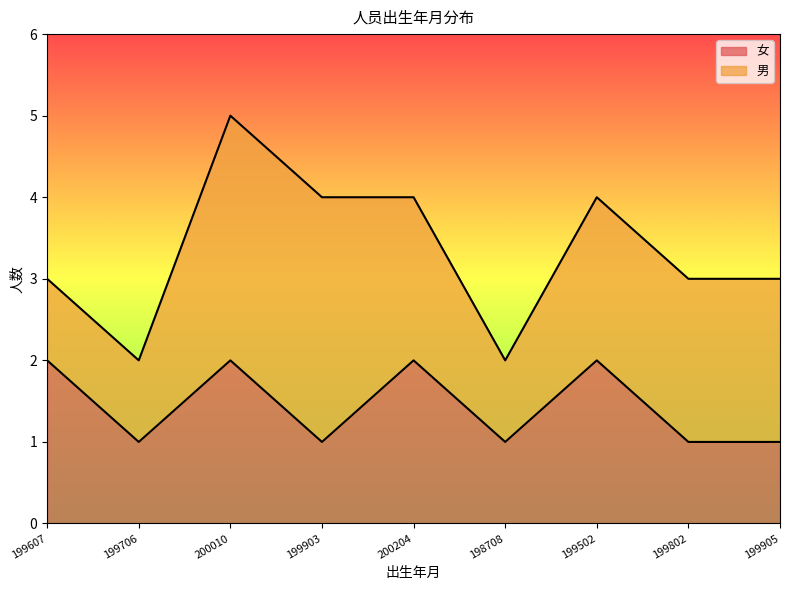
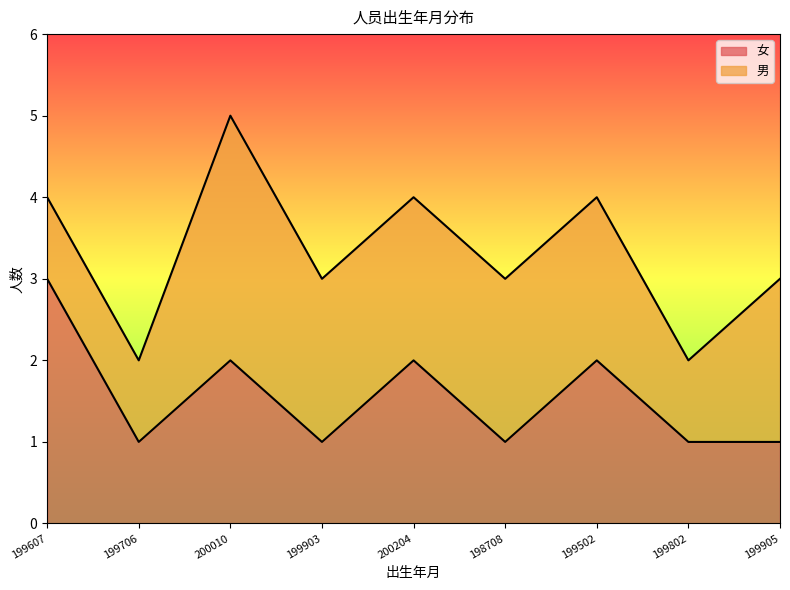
女, 199607: 2 -> 3
男, 199903: 3 -> 2
男, 198708: 1 -> 2
男, 199802: 2 -> 1
